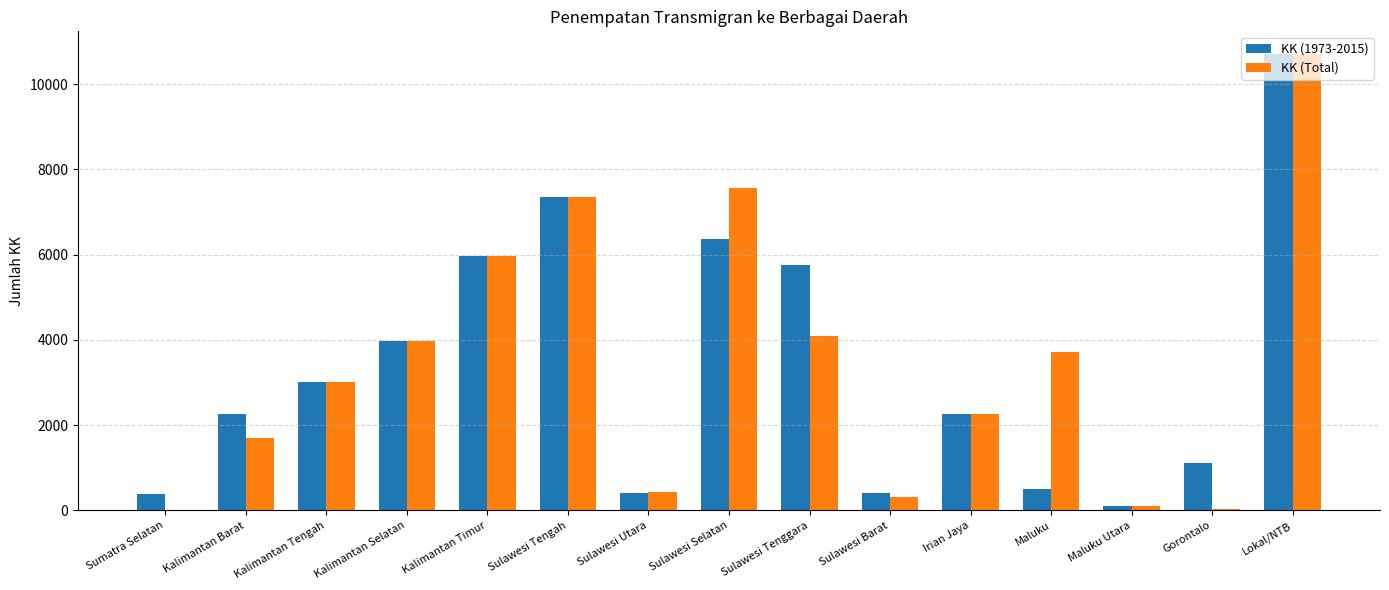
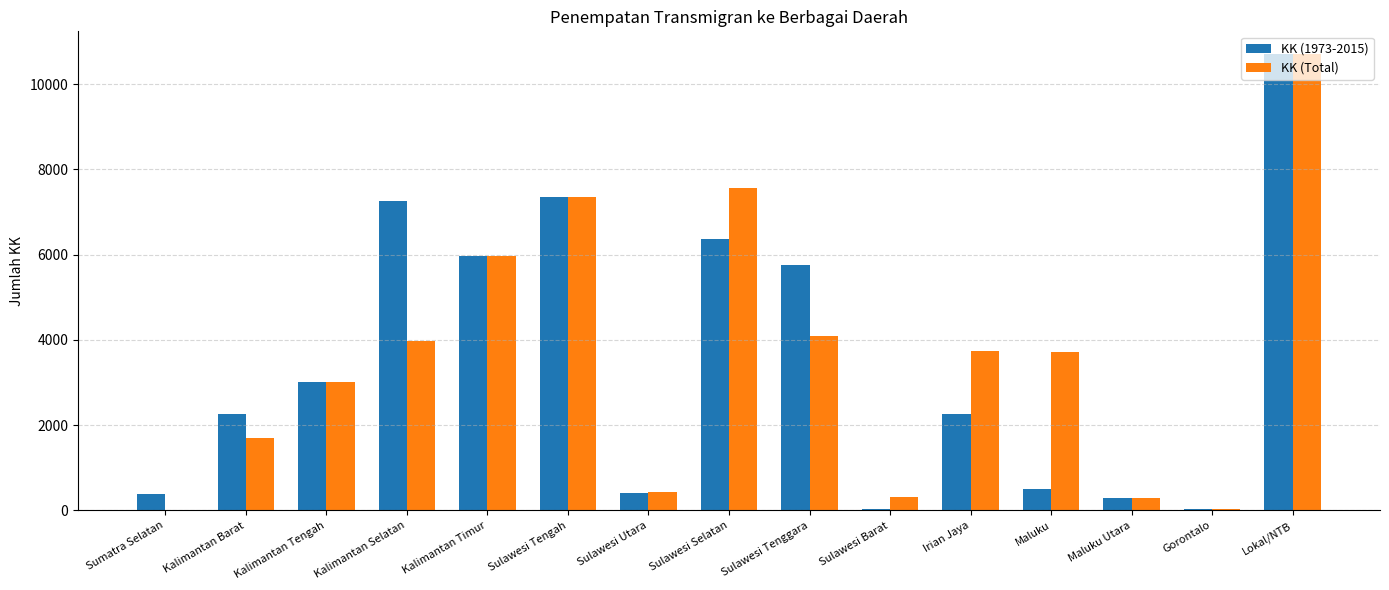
KK (1973-2015), Kalimantan Selatan: 4000 -> 7300
KK (1973-2015), Sulawesi Barat: 400 -> 0
KK (Total), Irian Jaya: 2300 -> 3700
KK (1973-2015), Maluku Utara: 100 -> 300
KK (Total), Maluku Utara: 100 -> 300
KK (1973-2015), Gorontalo: 1100 -> 0
